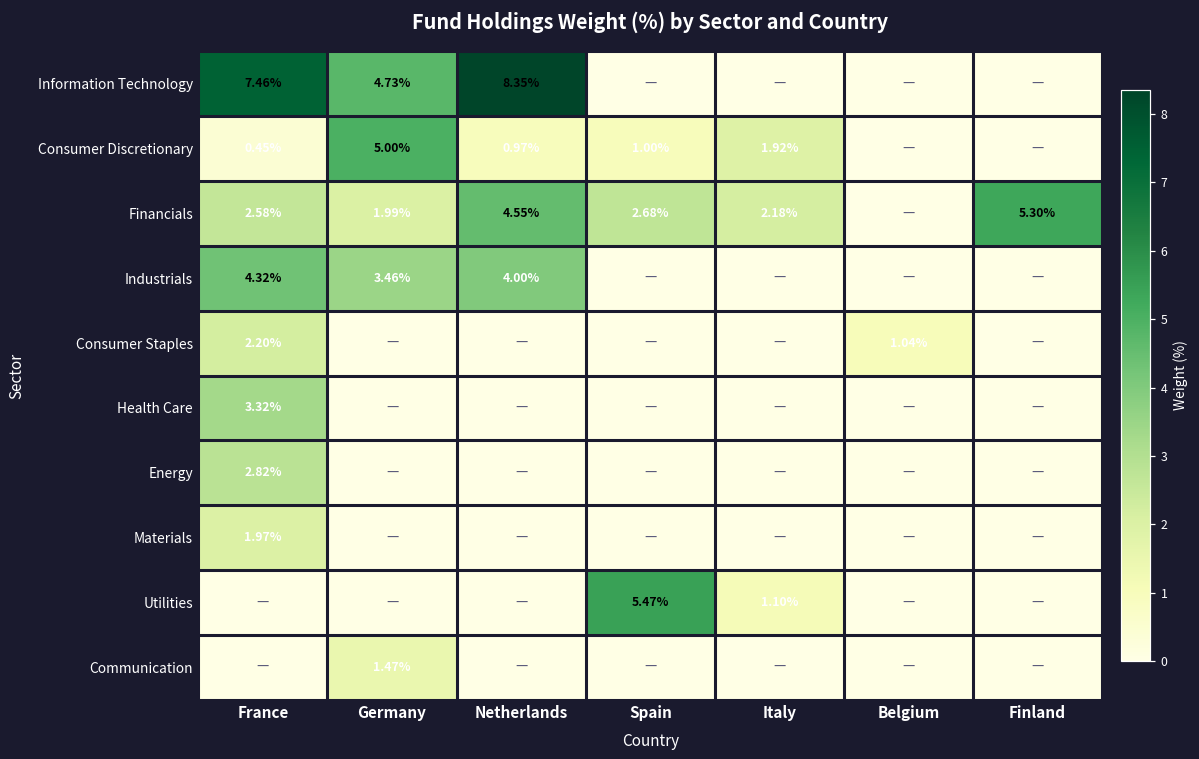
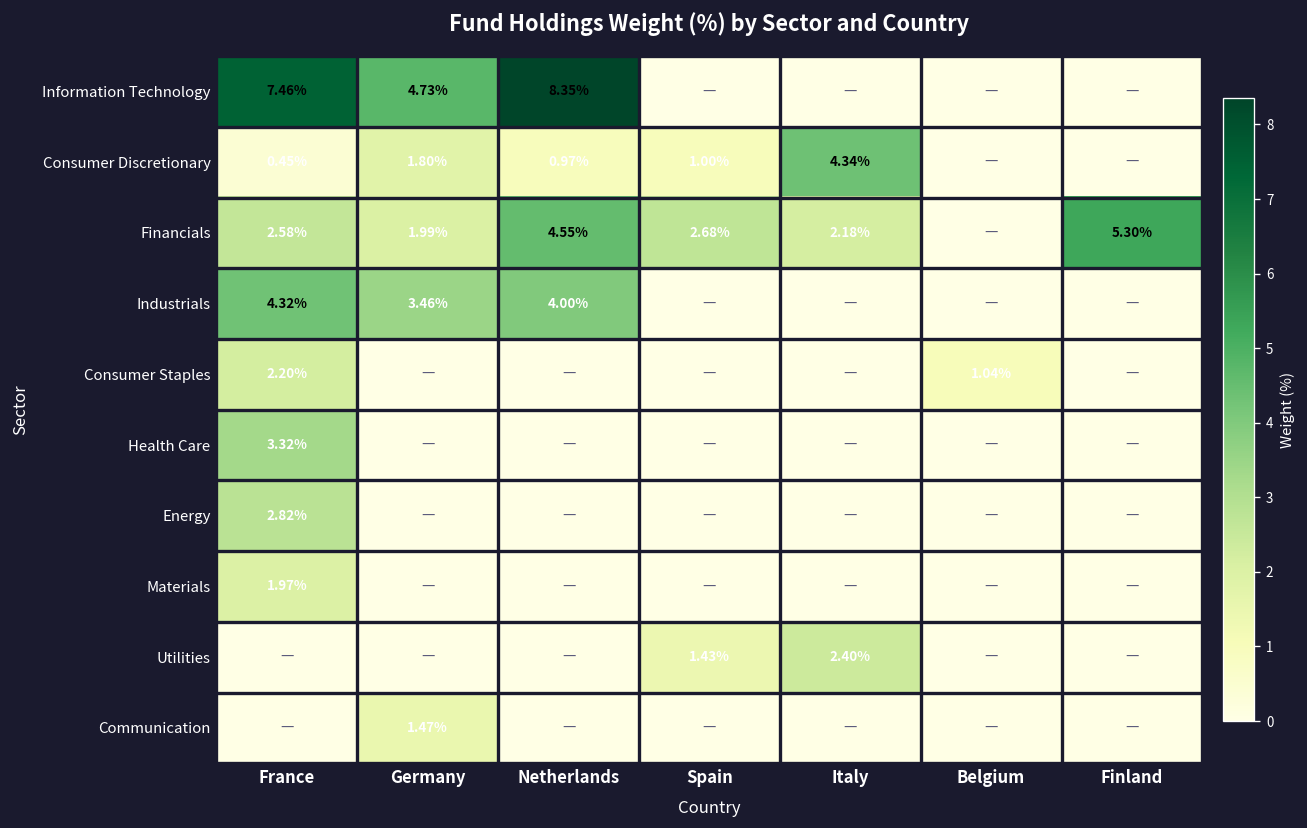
Consumer Discretionary, Germany: 5.00% -> 1.80%
Consumer Discretionary, Italy: 1.92% -> 4.34%
Utilities, Spain: 5.47% -> 1.43%
Utilities, Italy: 1.10% -> 2.40%
